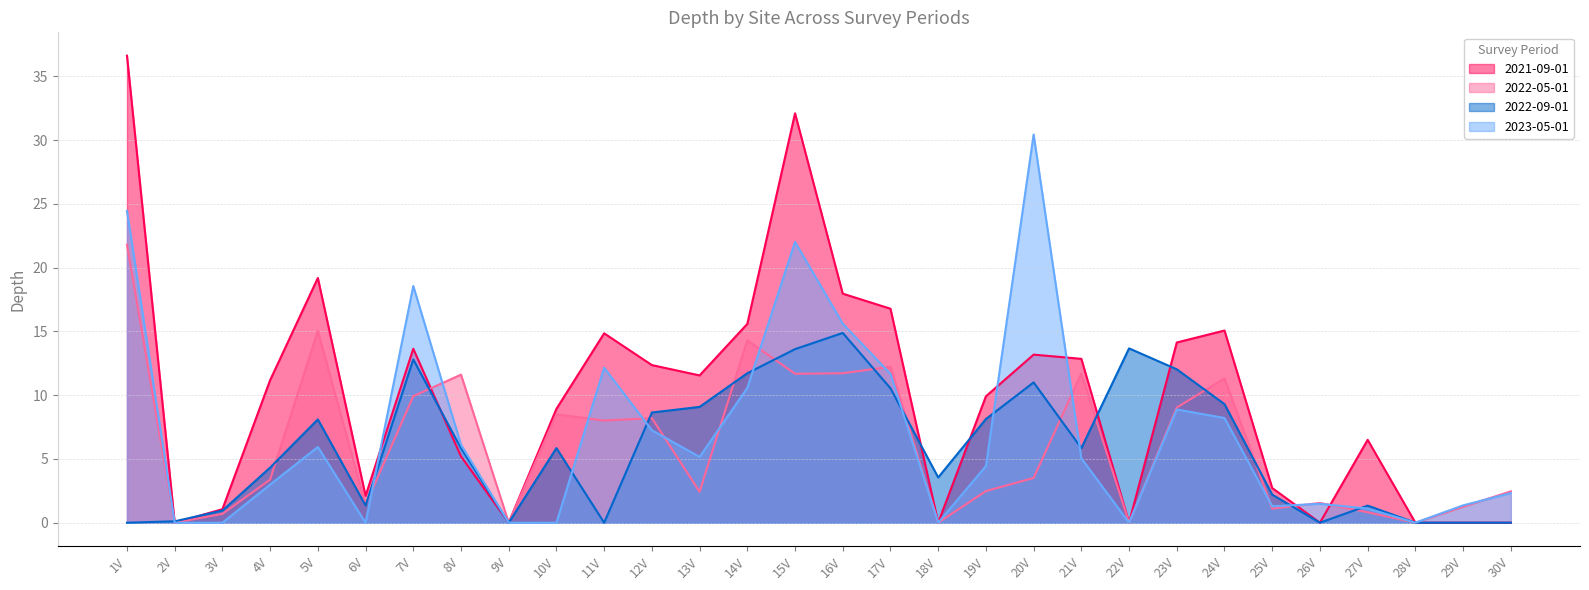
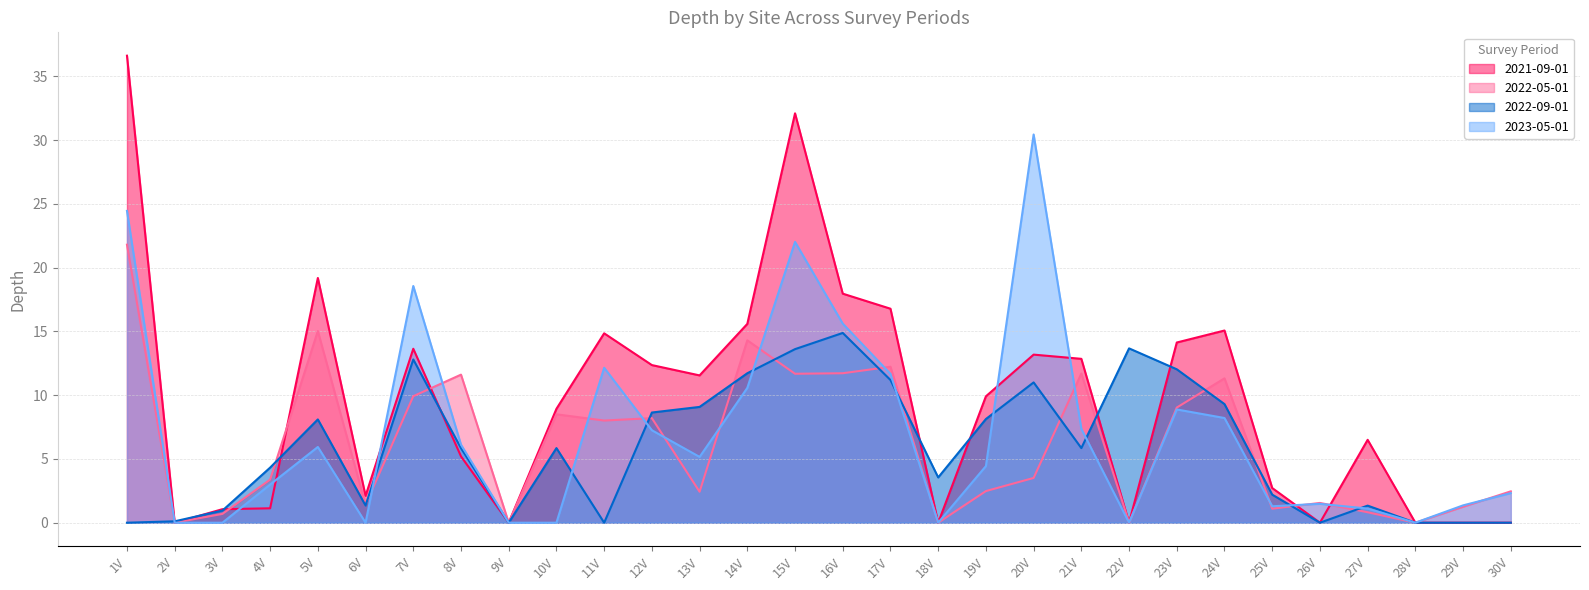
2021-09-01, 4V: 11.2 -> 1.1
2022-09-01, 17V: 10.5 -> 11.2
2023-05-01, 21V: 5.1 -> 7.4
